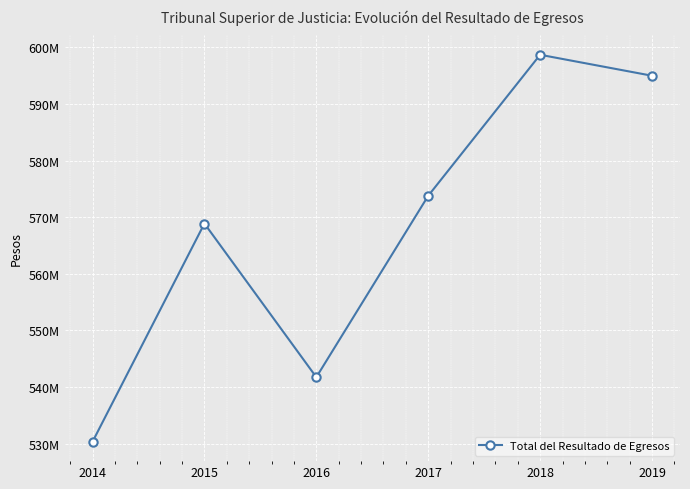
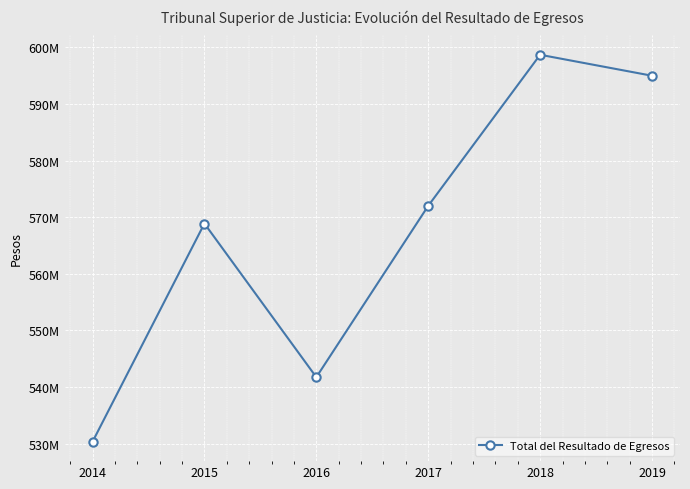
2017: 574000000 -> 572000000
